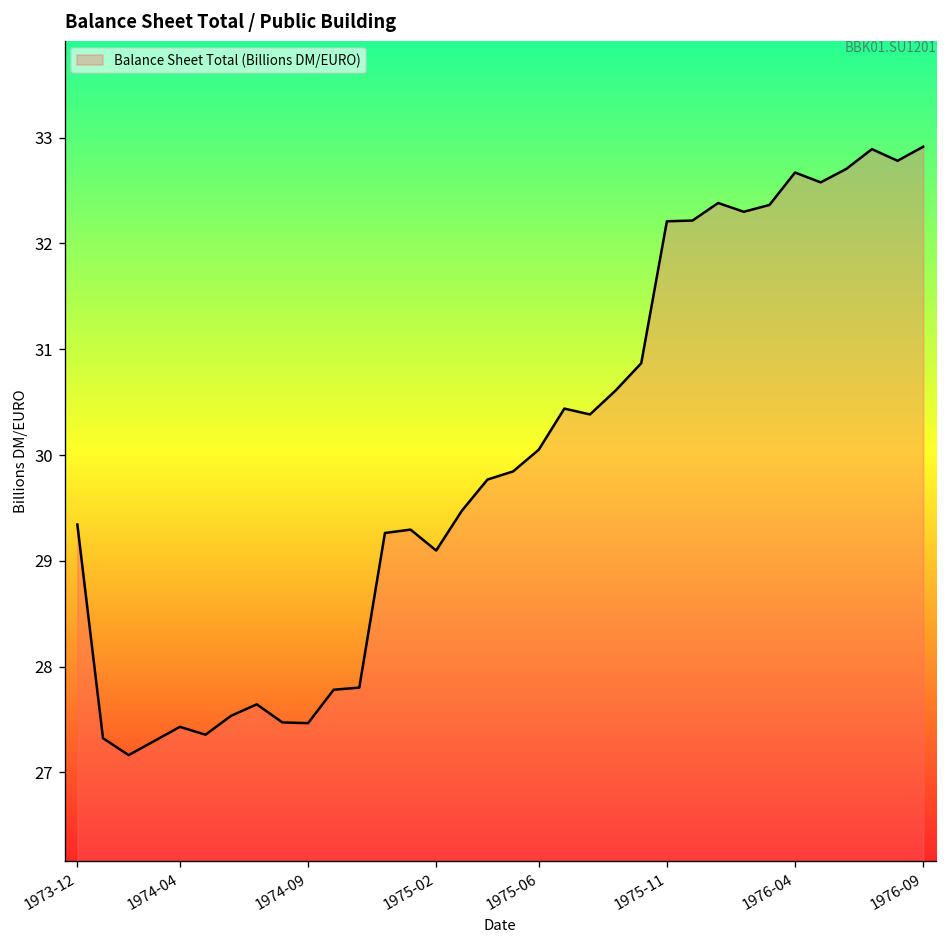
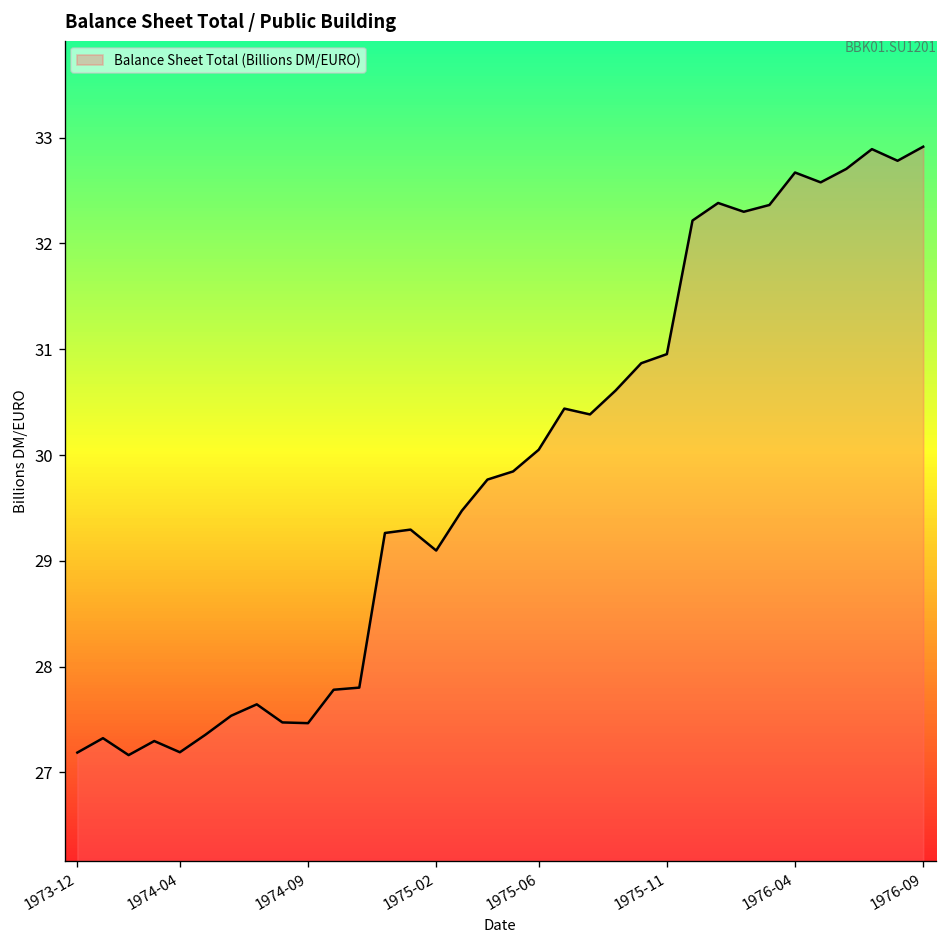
1973-12: 29.3 -> 27.2
1974-04: 27.4 -> 27.2
1975-11: 32.2 -> 31.0
